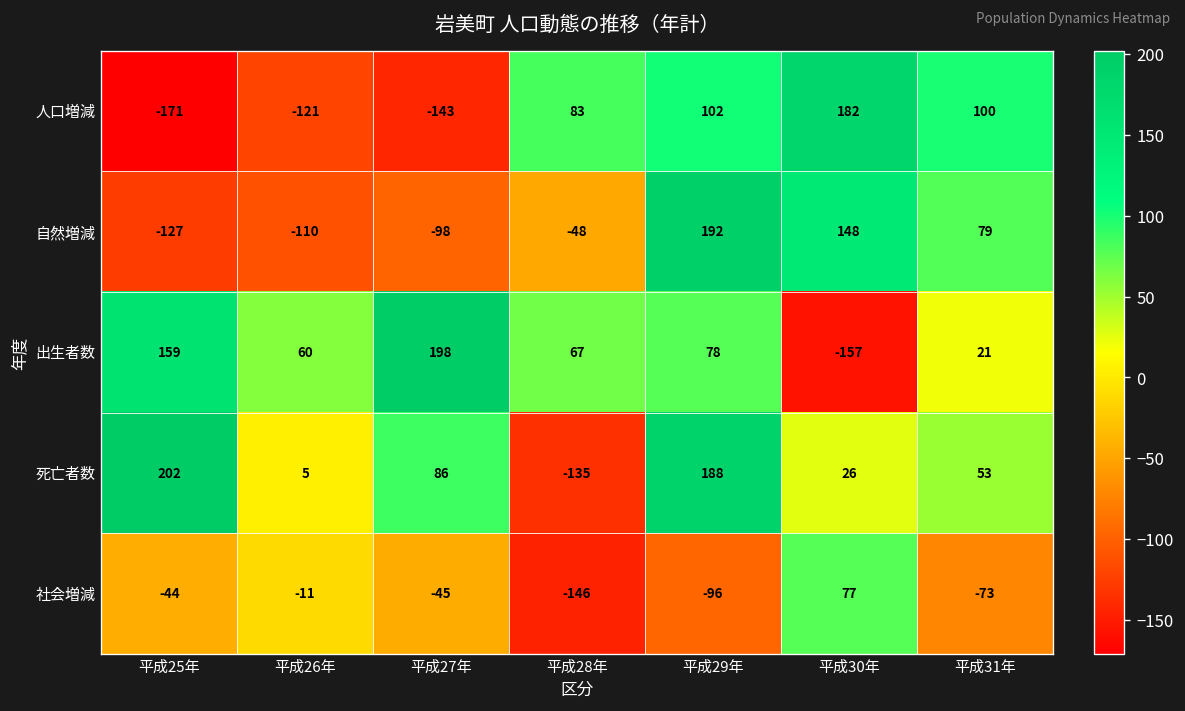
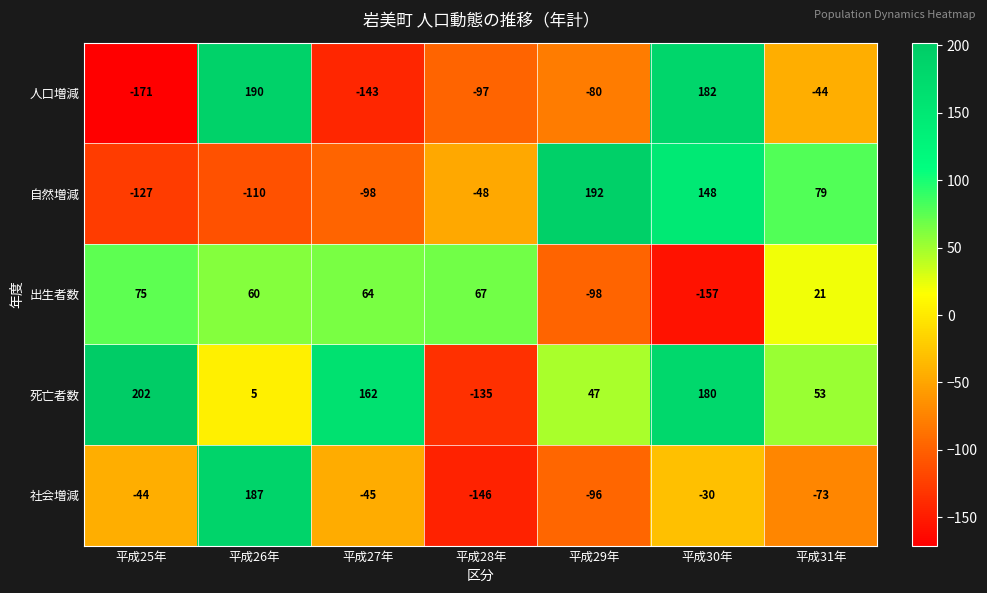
人口増減, 平成26年: -121 -> 190
人口増減, 平成28年: 83 -> -97
人口増減, 平成29年: 102 -> -80
人口増減, 平成31年: 100 -> -44
出生者数, 平成25年: 159 -> 75
出生者数, 平成27年: 198 -> 64
出生者数, 平成29年: 78 -> -98
死亡者数, 平成27年: 86 -> 162
死亡者数, 平成29年: 188 -> 47
死亡者数, 平成30年: 26 -> 180
社会増減, 平成26年: -11 -> 187
社会増減, 平成30年: 77 -> -30
